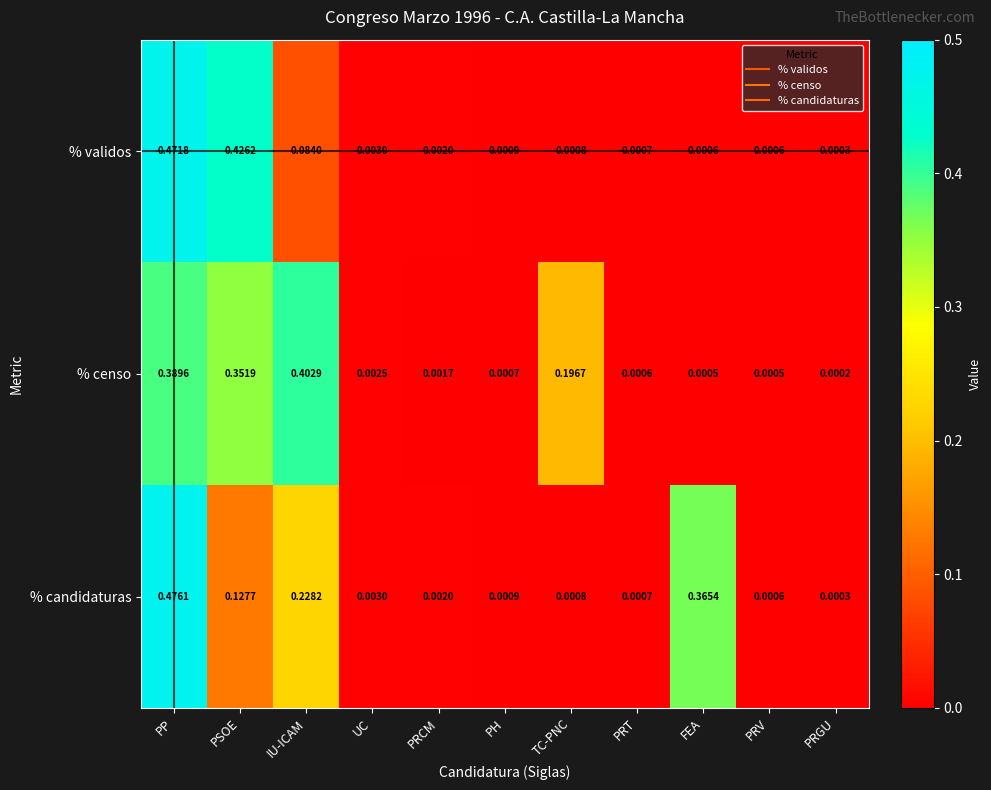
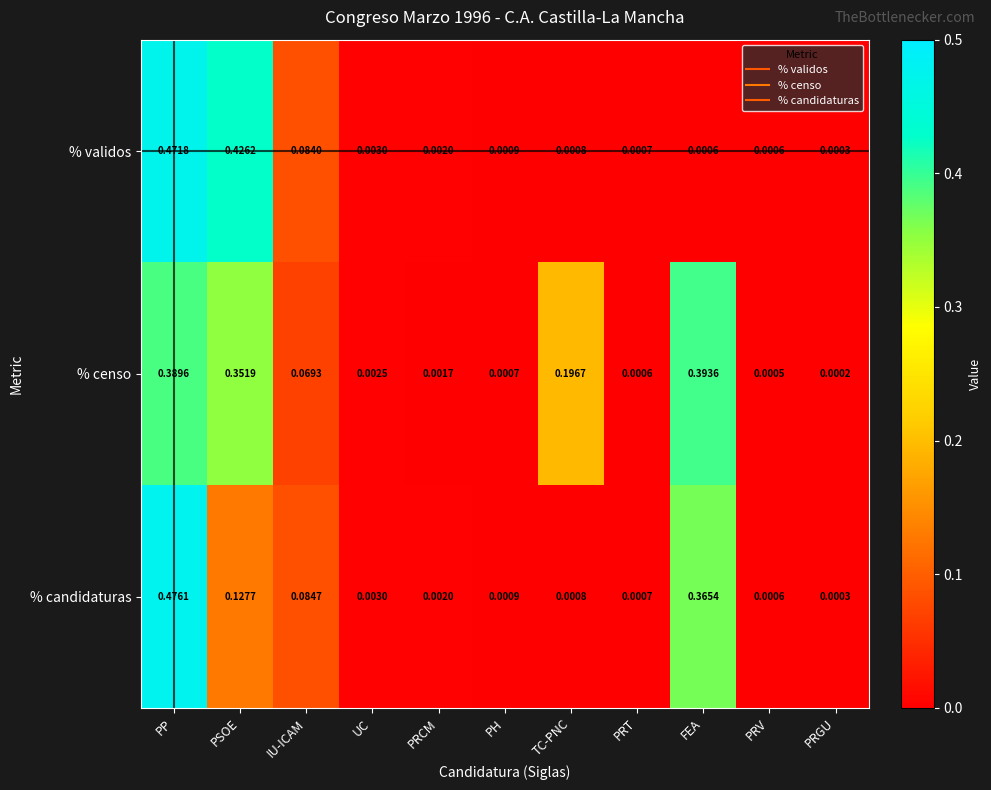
% censo, IU-ICAM: 0.4029 -> 0.0693
% censo, FEA: 0.0005 -> 0.3936
% candidaturas, IU-ICAM: 0.2282 -> 0.0847
